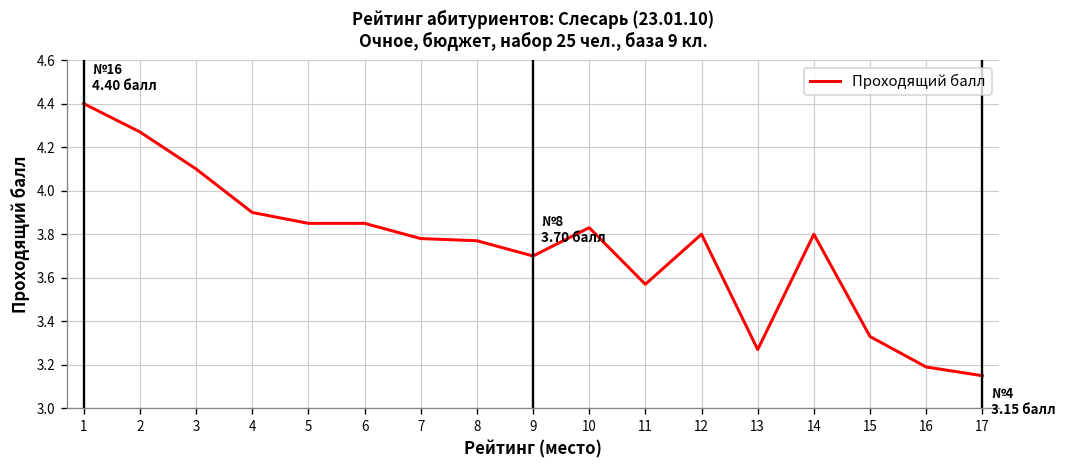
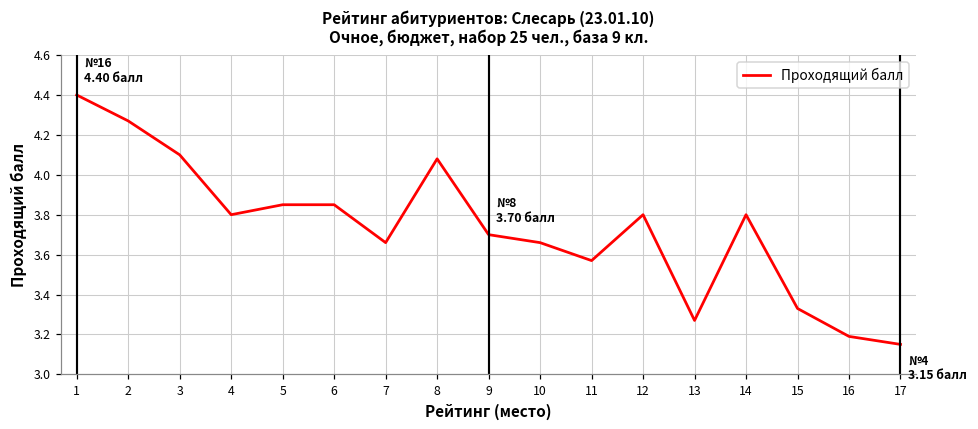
4: 3.9 -> 3.8
7: 3.78 -> 3.66
8: 3.77 -> 4.08
10: 3.83 -> 3.66
